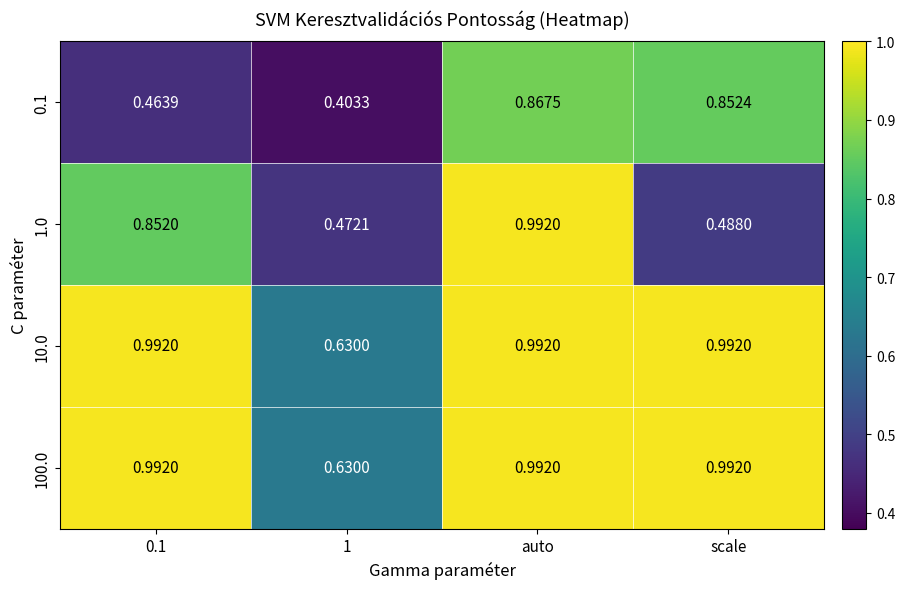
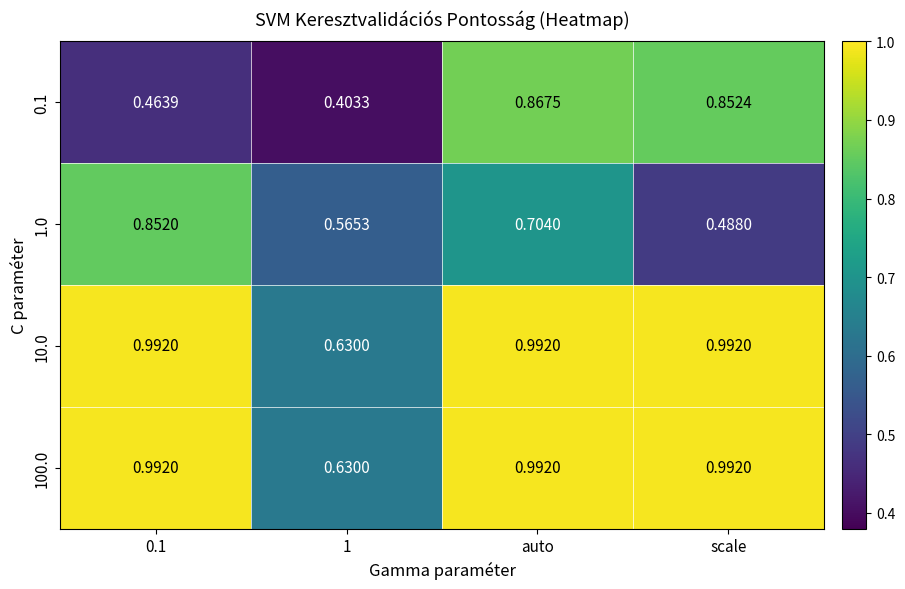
1.0, 1: 0.4721 -> 0.5653
1.0, auto: 0.9920 -> 0.7040
